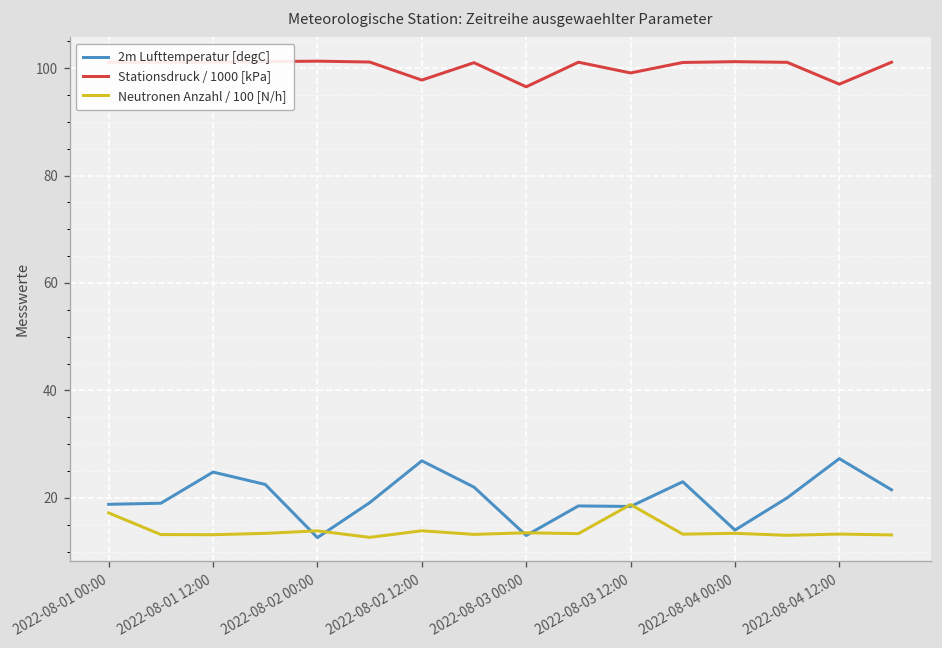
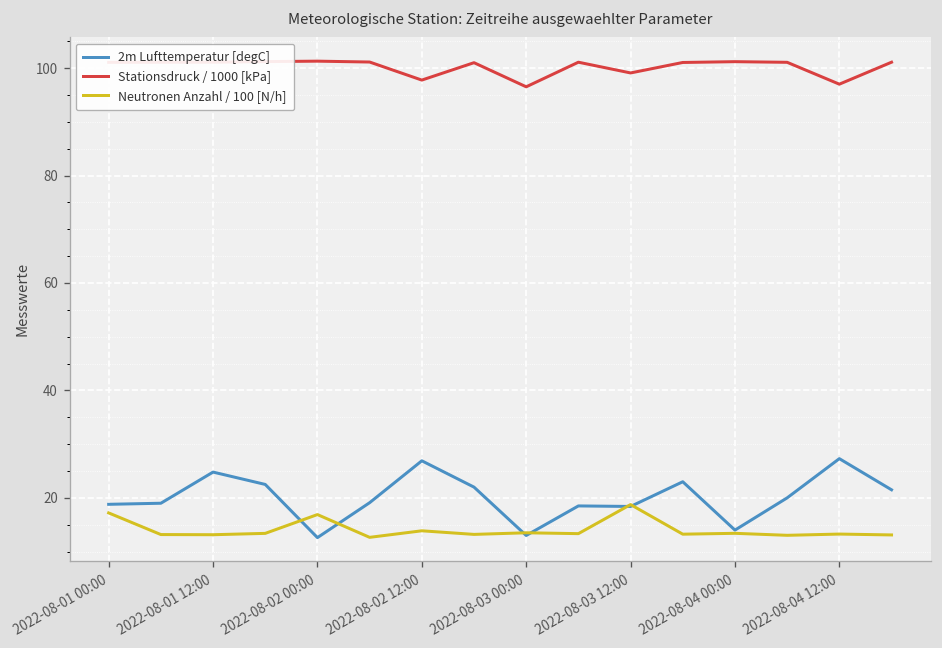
Neutronen Anzahl / 100 [N/h], 2022-08-02 00:00: 14 -> 17
